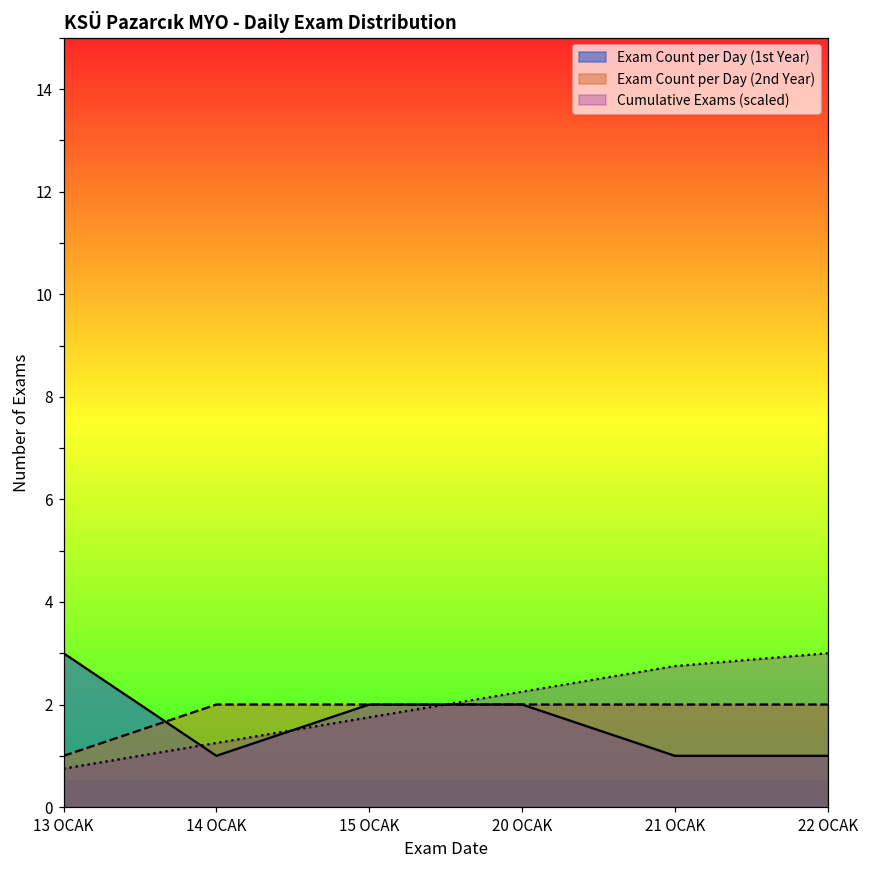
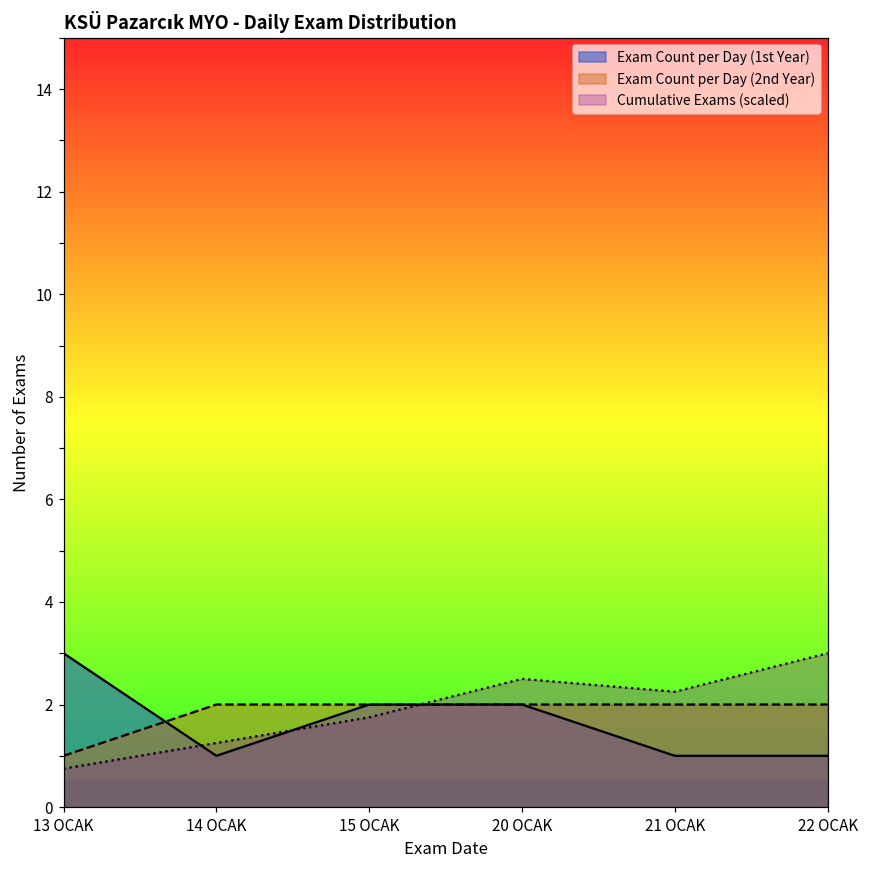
Cumulative Exams (scaled), 20 OCAK: 2.3 -> 2.5
Cumulative Exams (scaled), 21 OCAK: 2.8 -> 2.3
